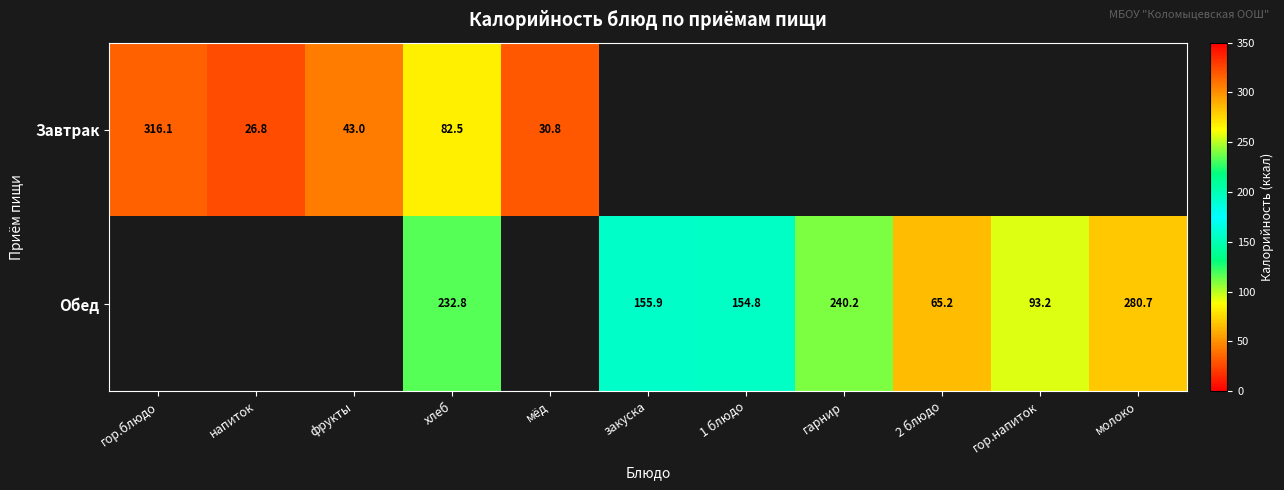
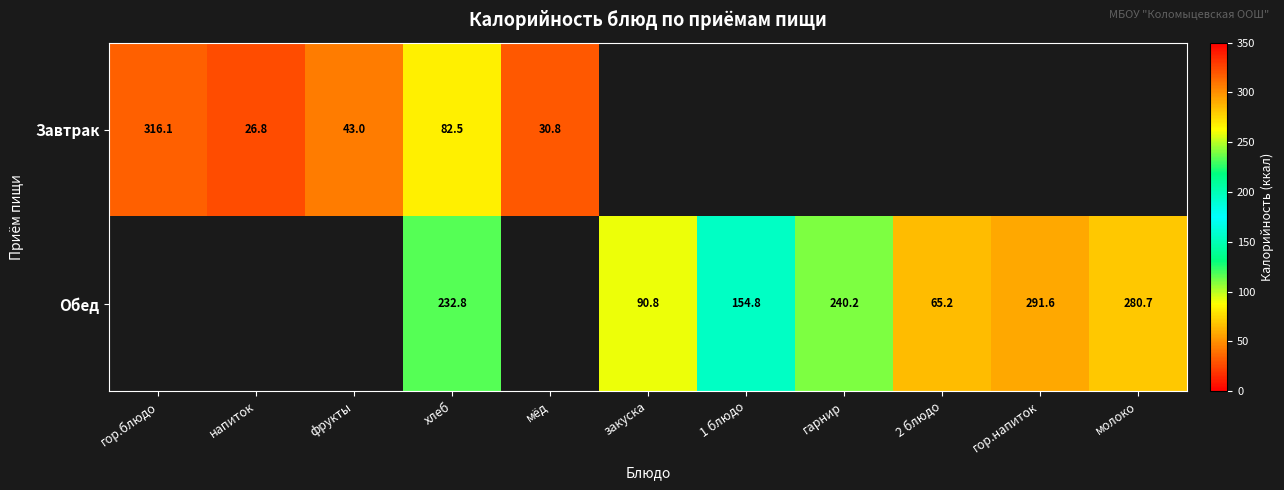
Обед, закуска: 155.9 -> 90.8
Обед, гор.напиток: 93.2 -> 291.6
